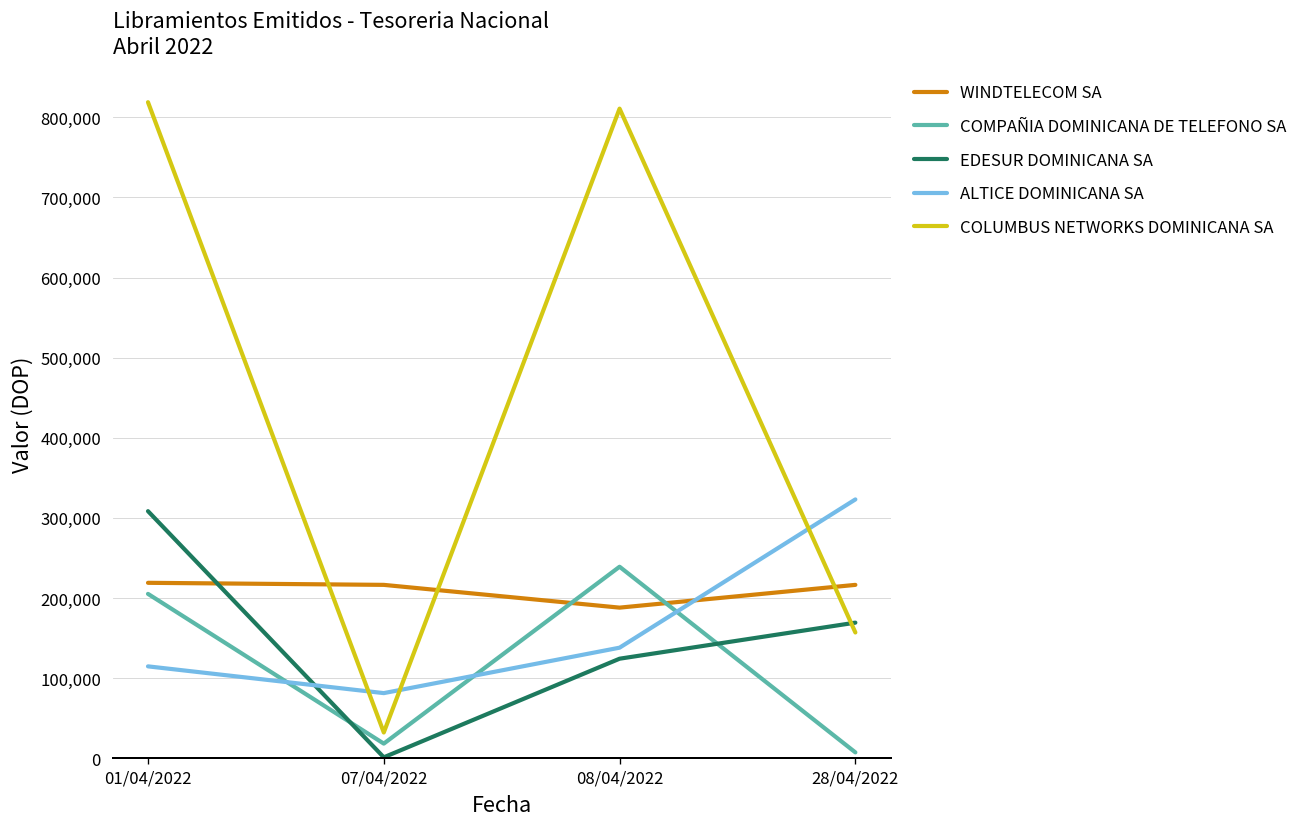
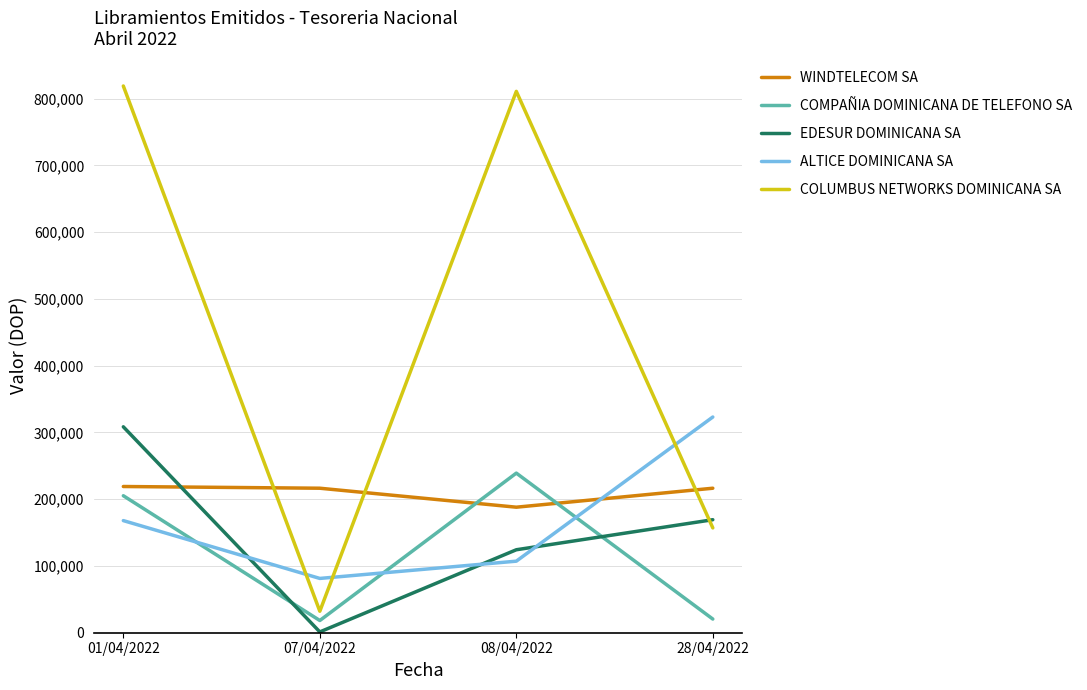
ALTICE DOMINICANA SA, 01/04/2022: 110,000 -> 170,000
ALTICE DOMINICANA SA, 08/04/2022: 140,000 -> 110,000
COMPAÑIA DOMINICANA DE TELEFONO SA, 28/04/2022: 10,000 -> 20,000
